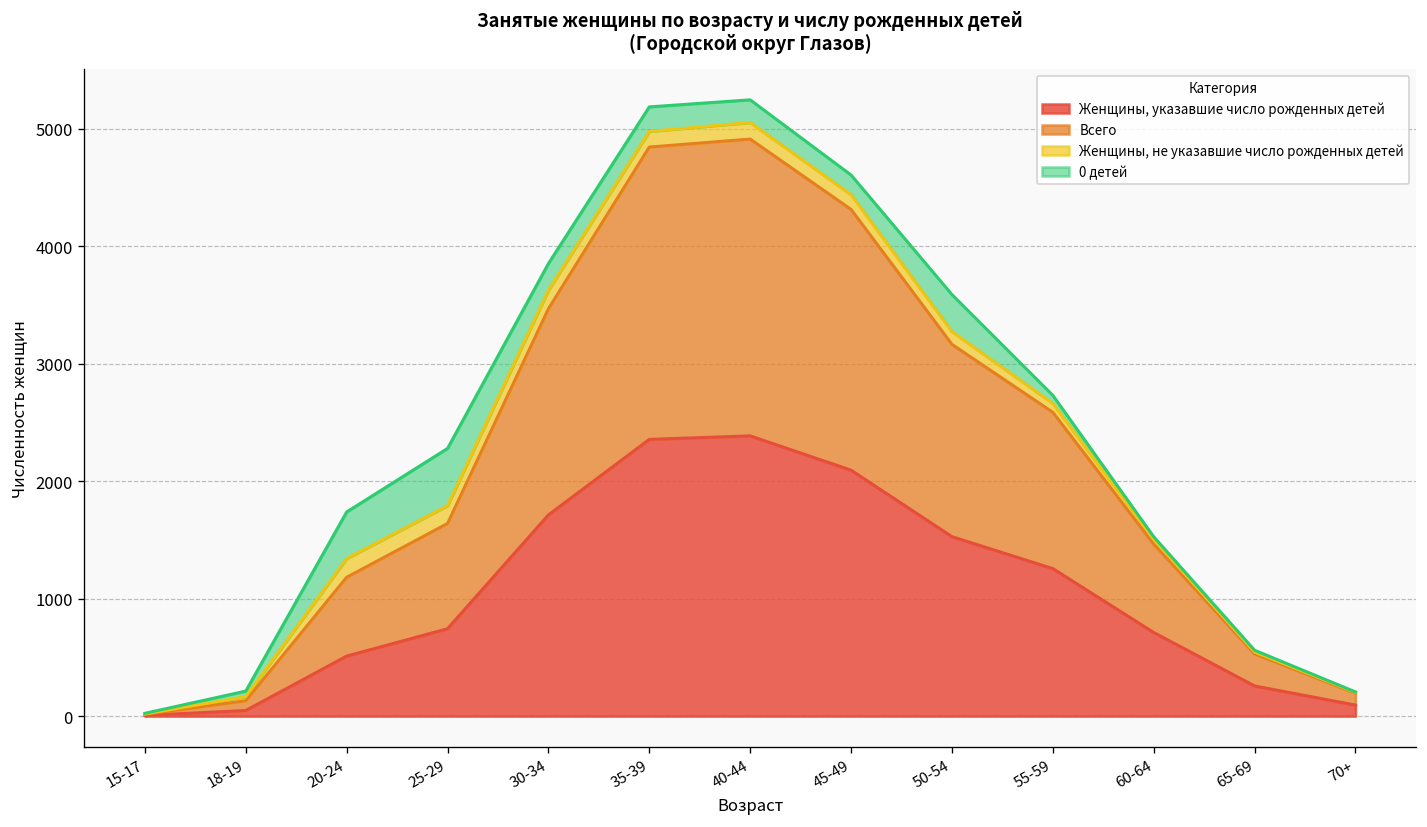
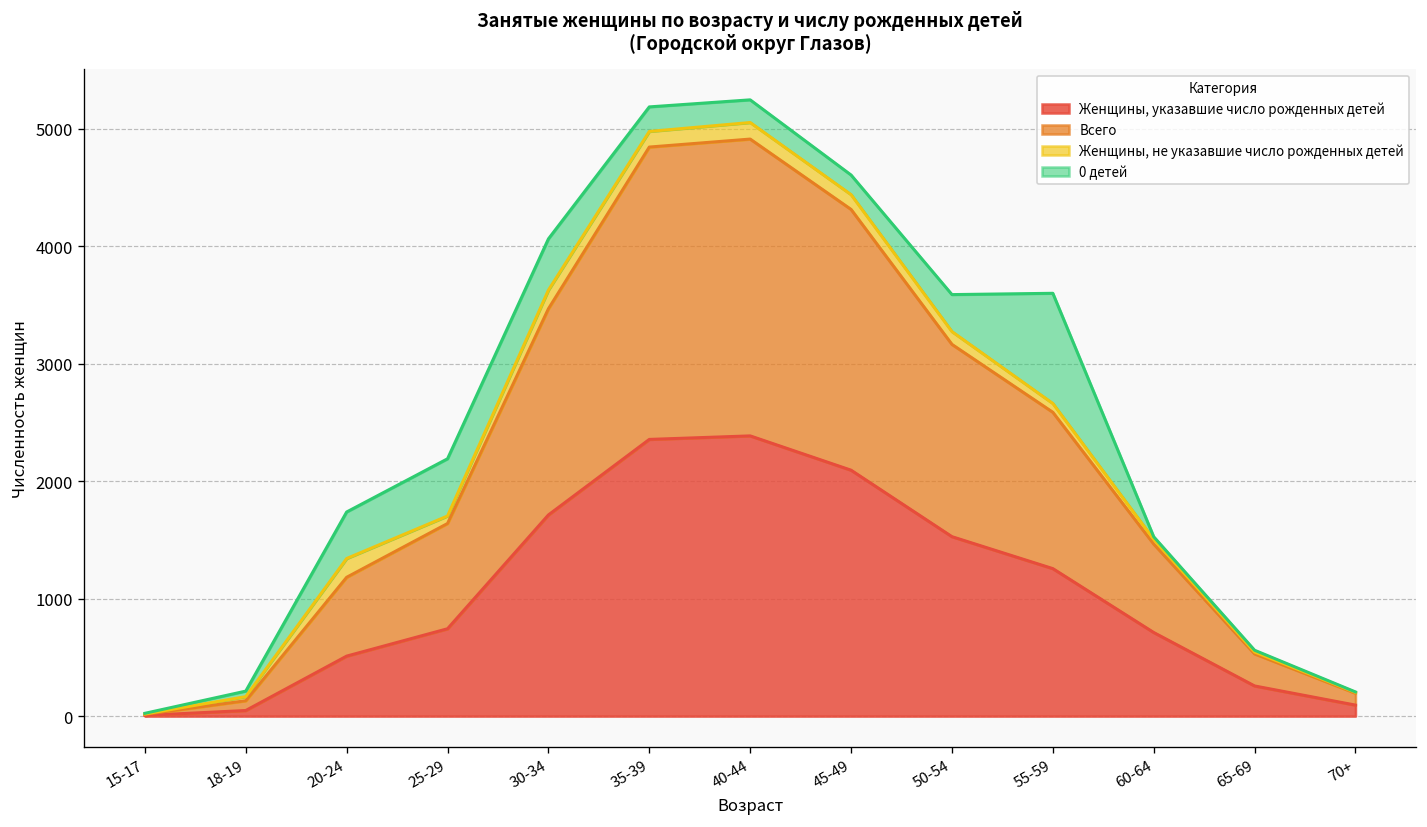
Женщины, не указавшие число рожденных детей, 25-29: 200 -> 100
0 детей, 30-34: 200 -> 400
0 детей, 55-59: 100 -> 900
